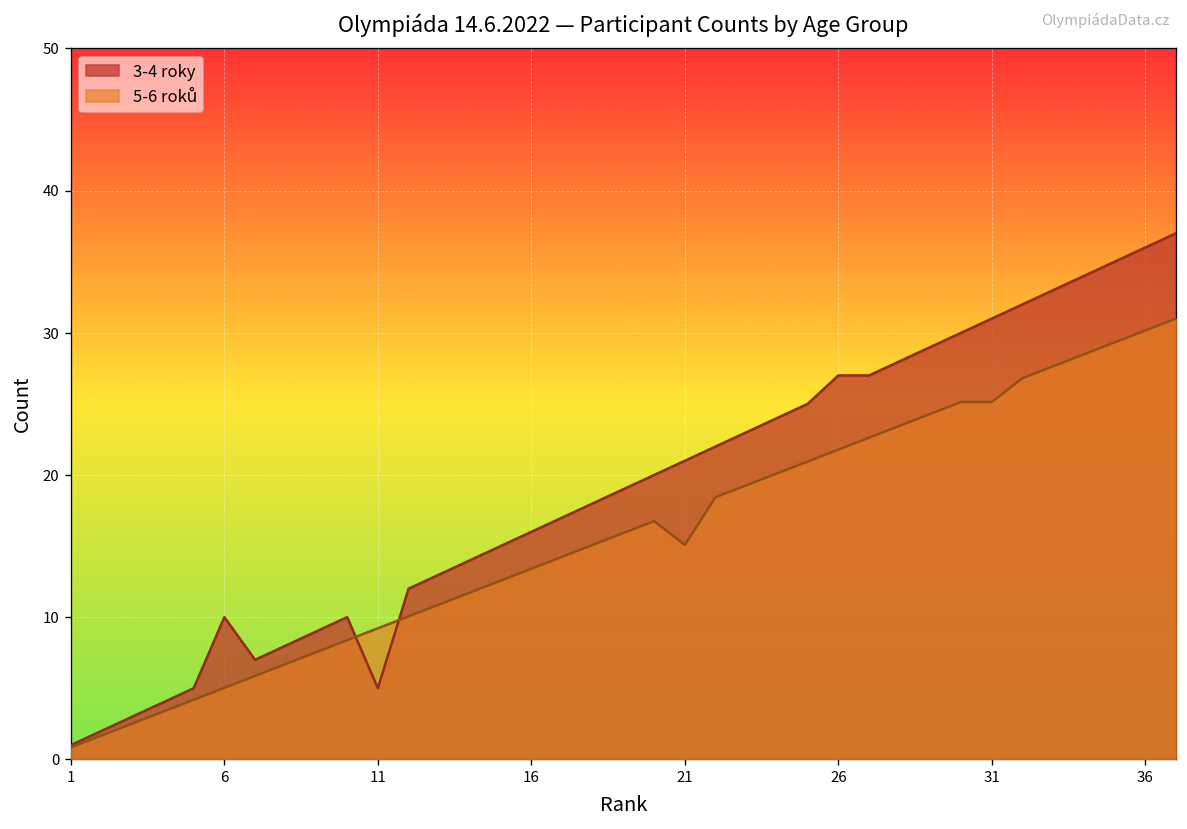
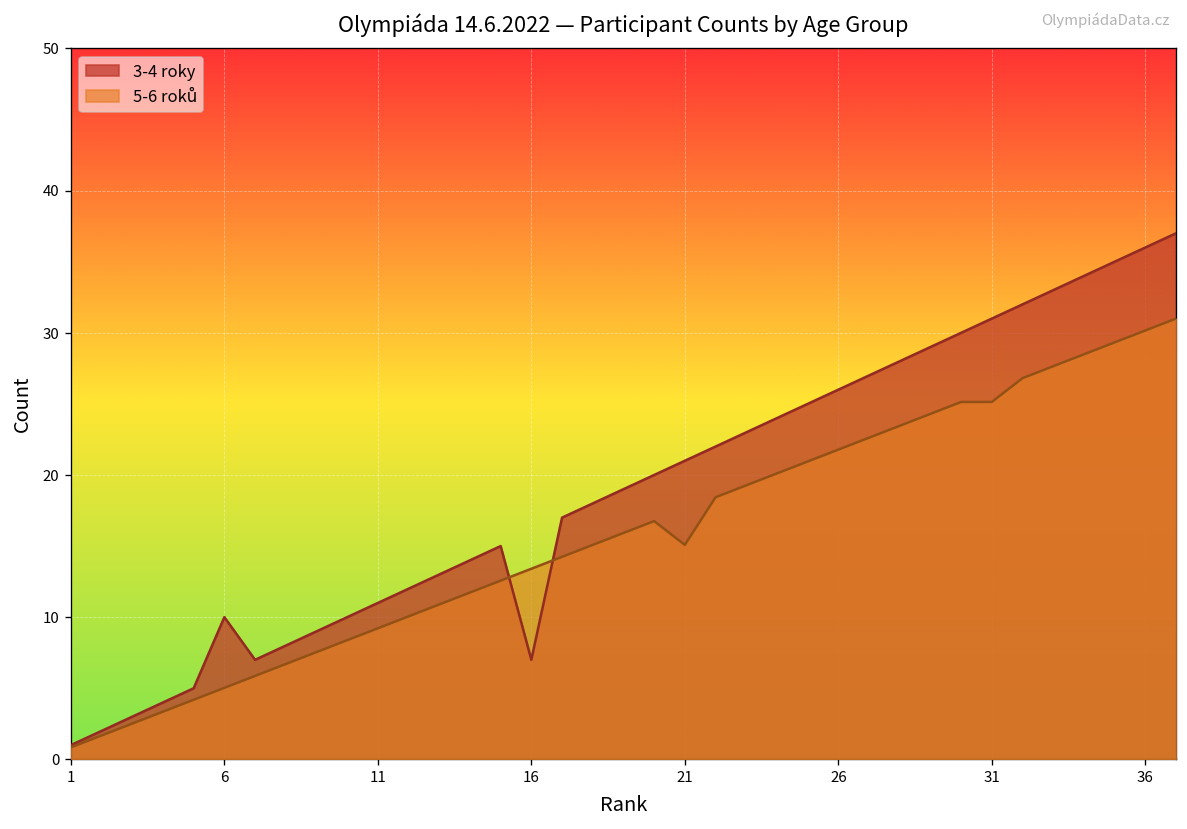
3-4 roky, 11: 5 -> 11
3-4 roky, 16: 16 -> 7
3-4 roky, 26: 27 -> 26
